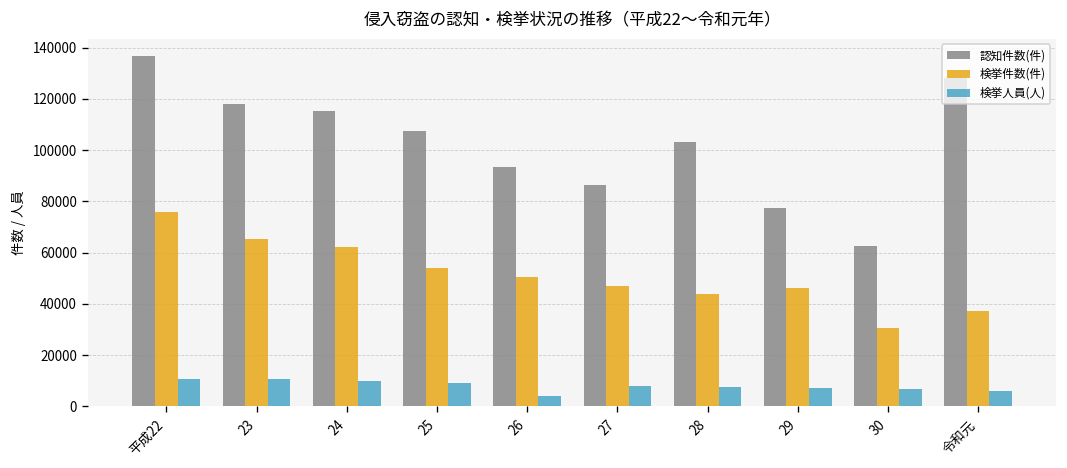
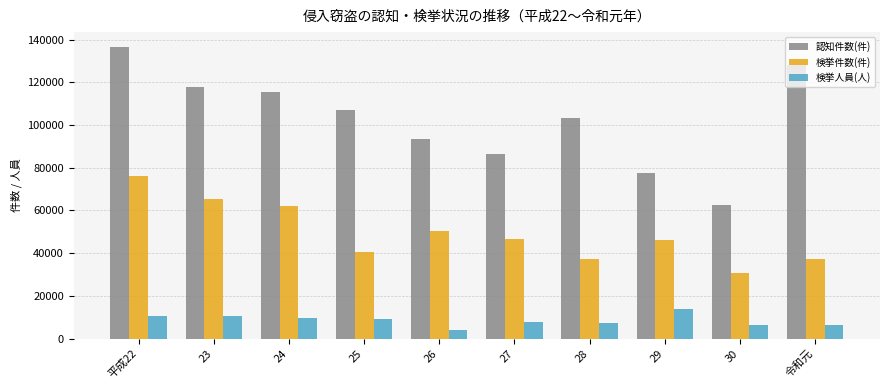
検挙件数(件), 25: 54000 -> 40000
検挙件数(件), 28: 44000 -> 37000
検挙人員(人), 29: 7000 -> 14000
